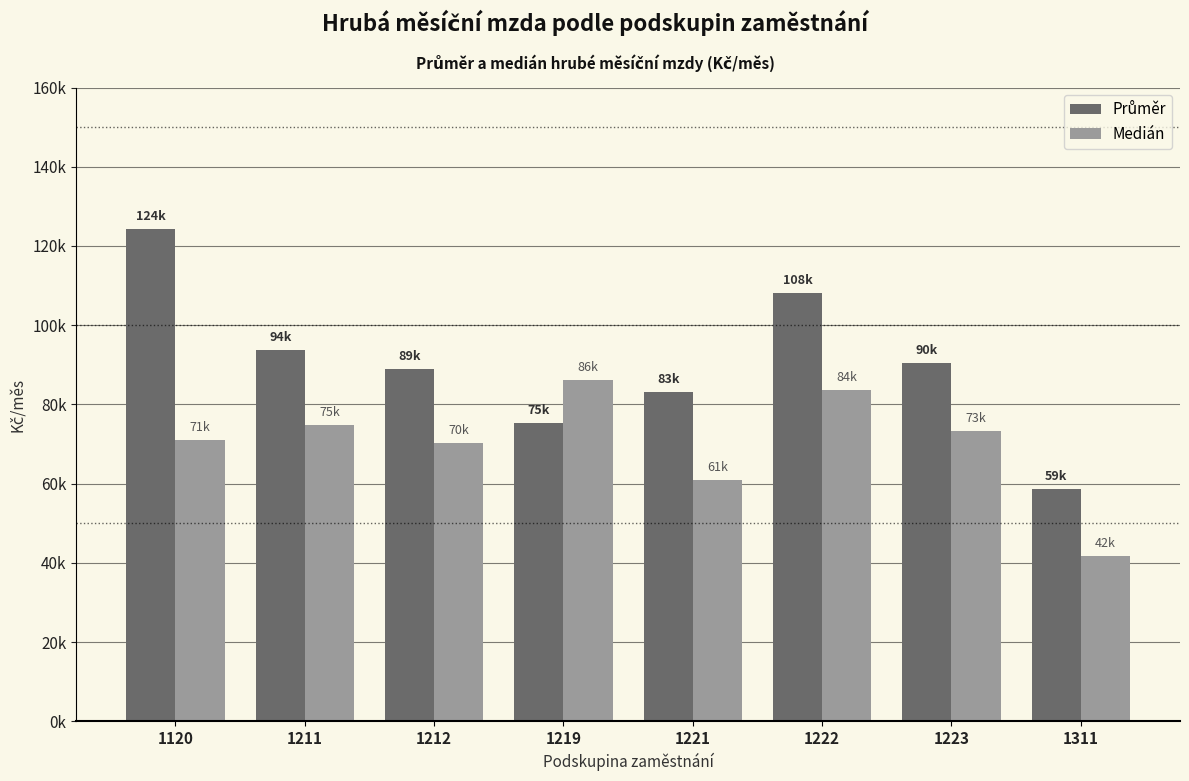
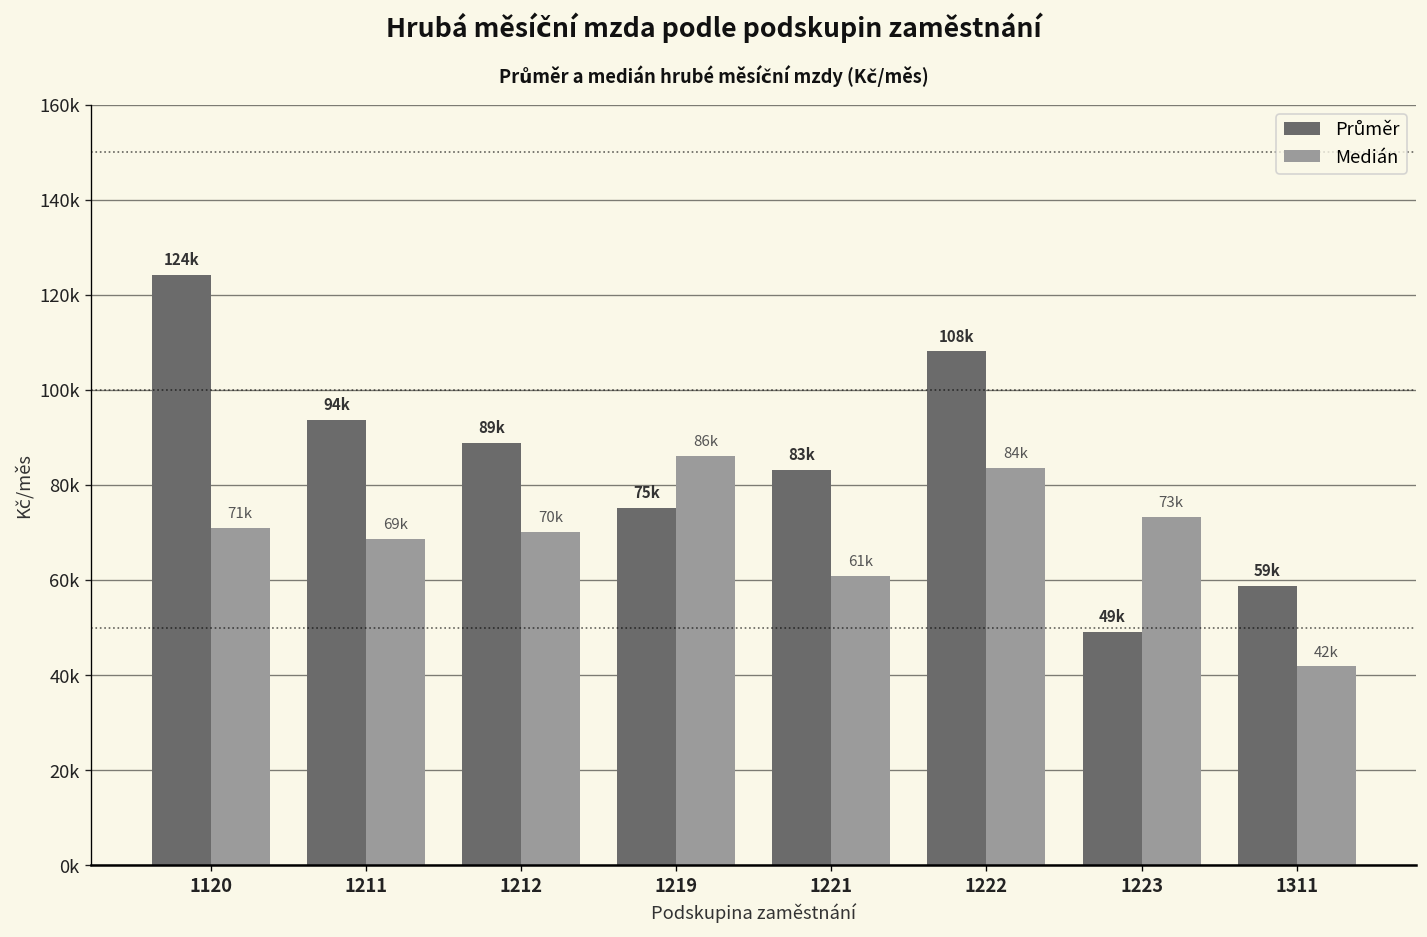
Medián, 1211: 75k -> 69k
Průměr, 1223: 90k -> 49k
